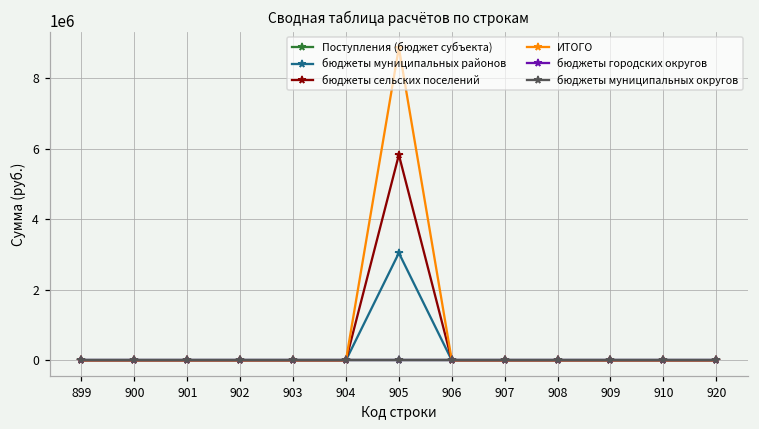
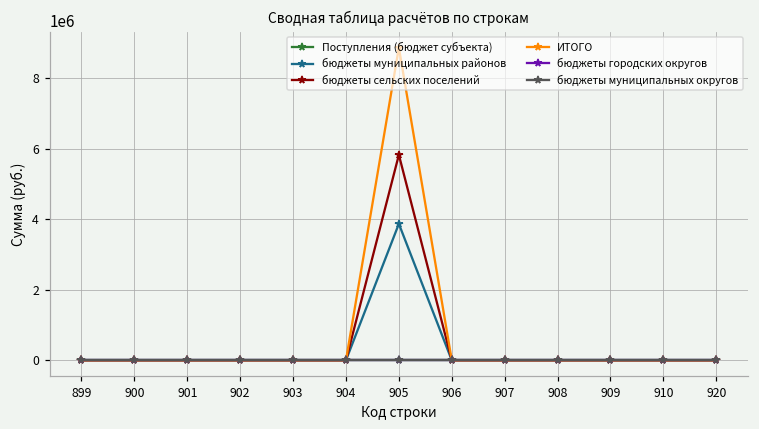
бюджеты муниципальных районов, 905: 3000000 -> 3900000
